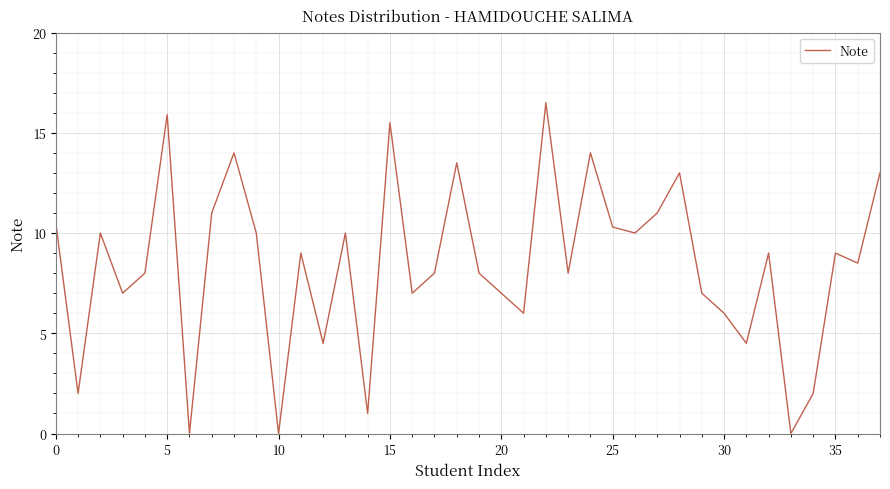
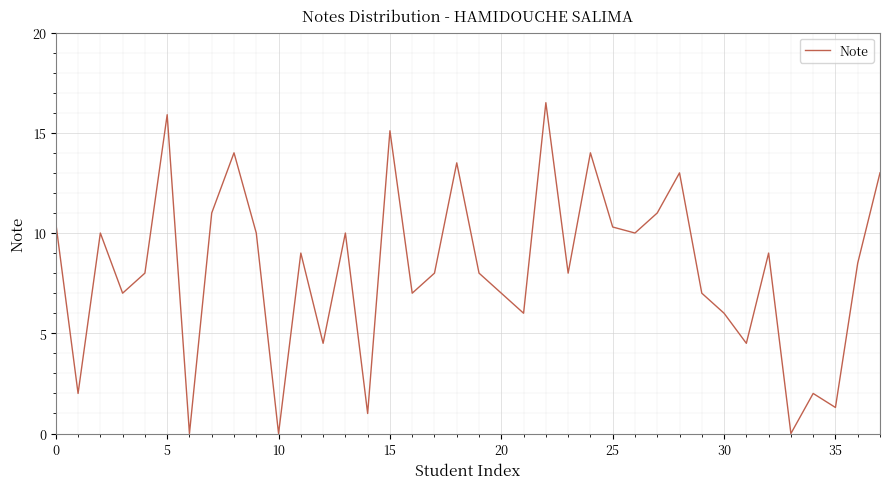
15: 15.5 -> 15.1
35: 9.0 -> 1.3
